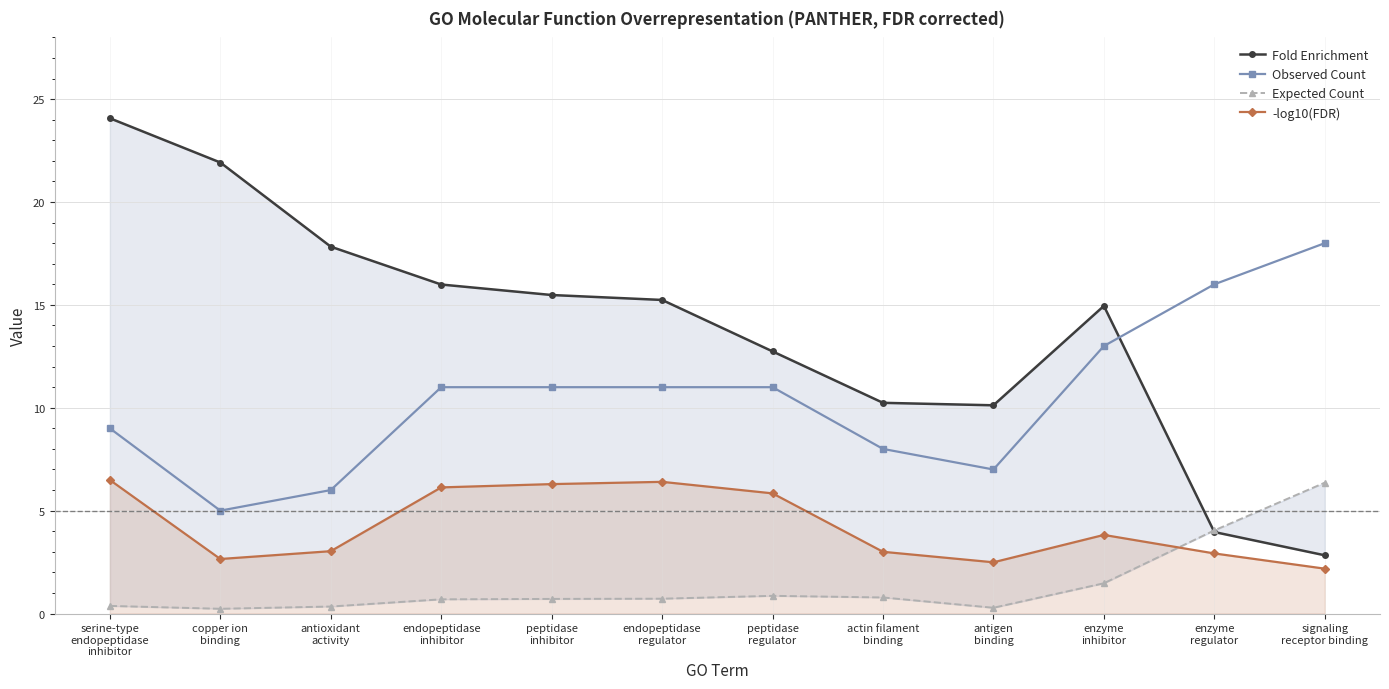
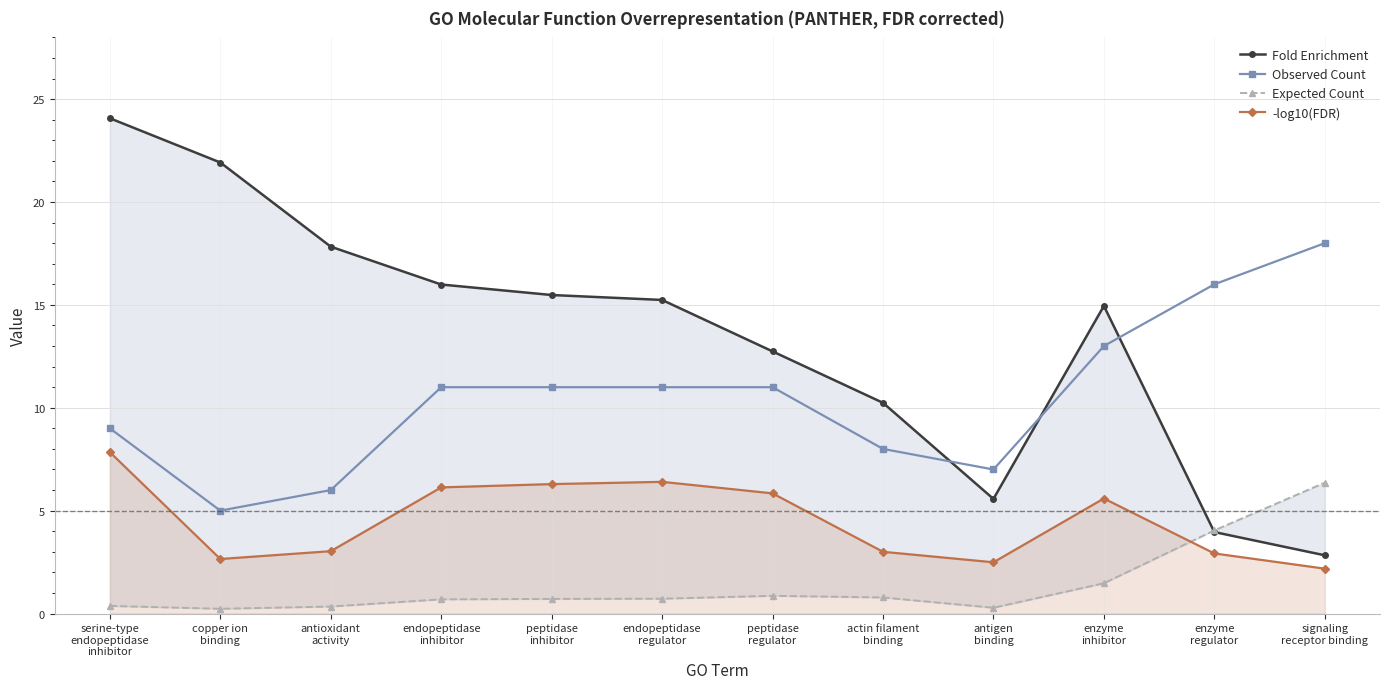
-log10(FDR), serine-type endopeptidase inhibitor: 6.5 -> 7.8
Fold Enrichment, antigen binding: 10.1 -> 5.6
-log10(FDR), enzyme inhibitor: 3.8 -> 5.6
